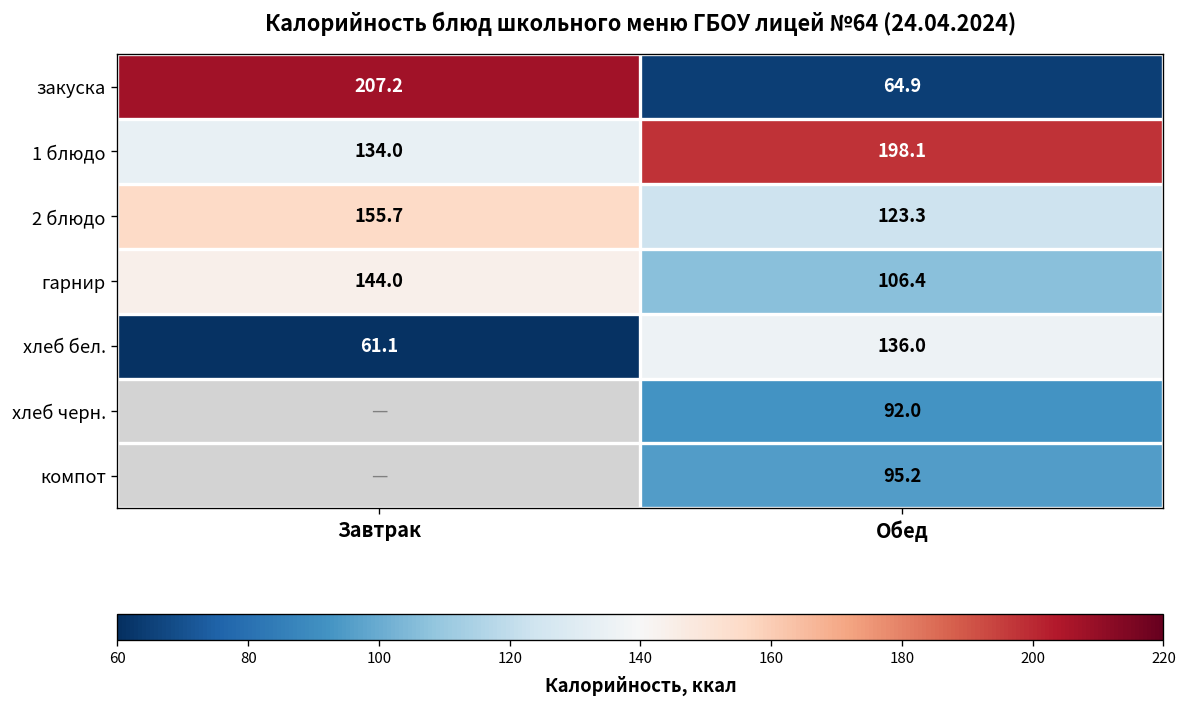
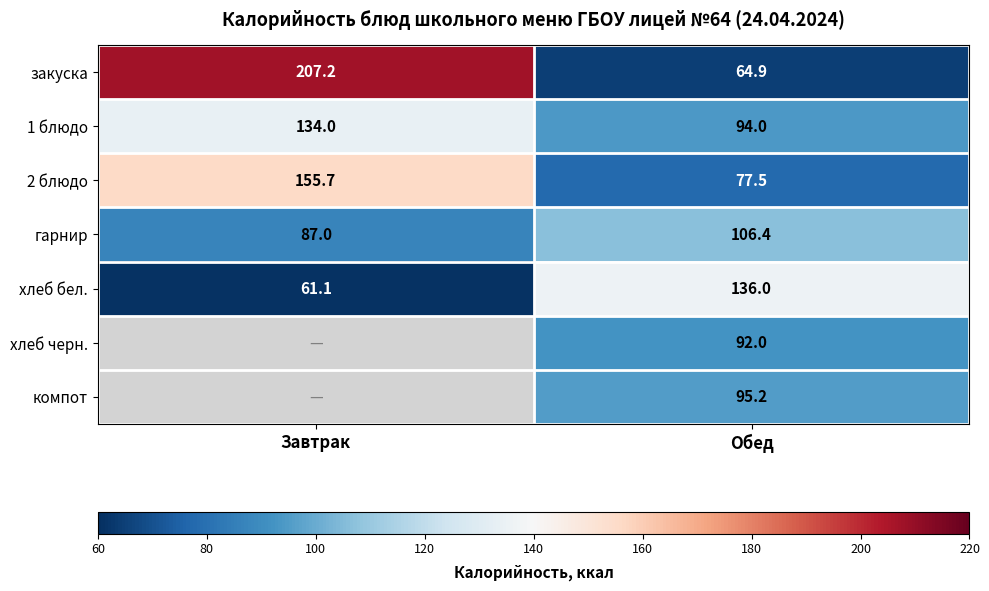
1 блюдо, Обед: 198.1 -> 94.0
2 блюдо, Обед: 123.3 -> 77.5
гарнир, Завтрак: 144.0 -> 87.0
